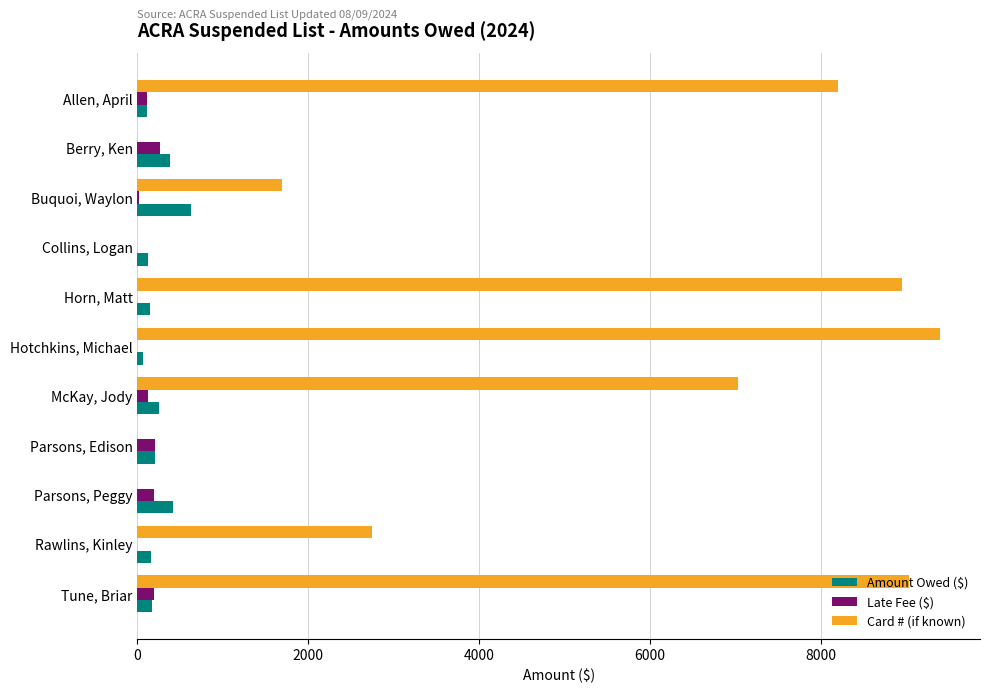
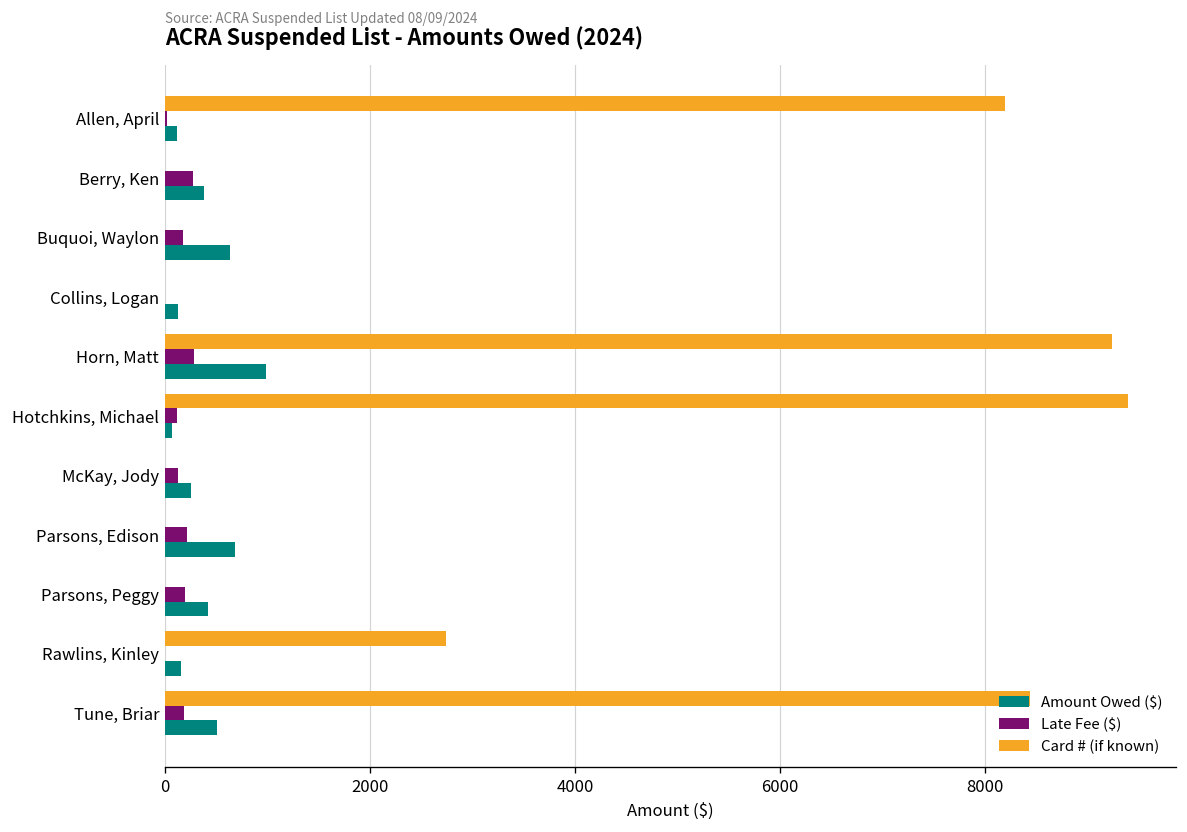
Late Fee ($), Allen, April: 100 -> 0
Card # (if known), Buquoi, Waylon: 1700 -> 0
Late Fee ($), Buquoi, Waylon: 0 -> 200
Card # (if known), Horn, Matt: 8900 -> 9200
Late Fee ($), Horn, Matt: 0 -> 300
Amount Owed ($), Horn, Matt: 200 -> 1000
Late Fee ($), Hotchkins, Michael: 0 -> 100
Card # (if known), McKay, Jody: 7000 -> 0
Amount Owed ($), Parsons, Edison: 200 -> 700
Card # (if known), Tune, Briar: 9000 -> 8400
Amount Owed ($), Tune, Briar: 200 -> 500
